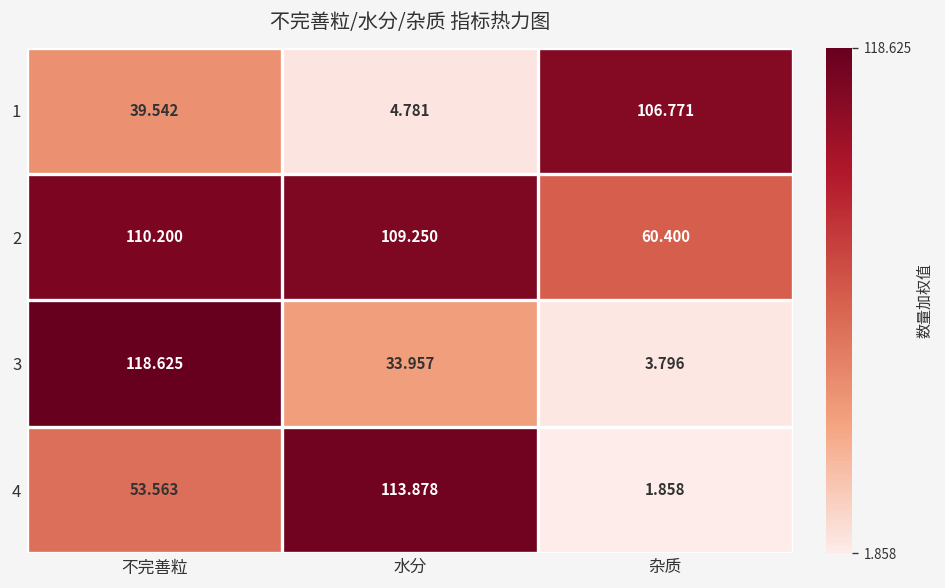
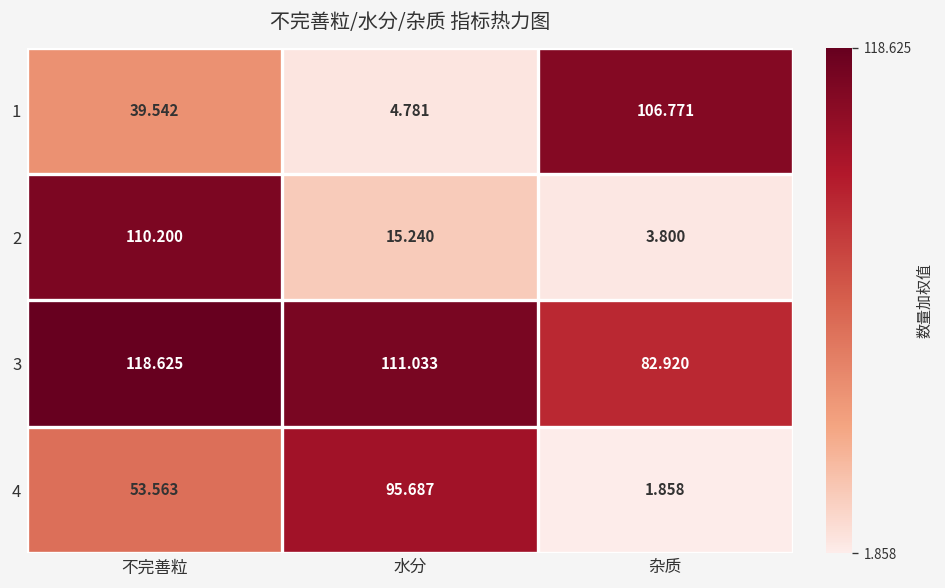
2, 水分: 109.250 -> 15.240
2, 杂质: 60.400 -> 3.800
3, 水分: 33.957 -> 111.033
3, 杂质: 3.796 -> 82.920
4, 水分: 113.878 -> 95.687
